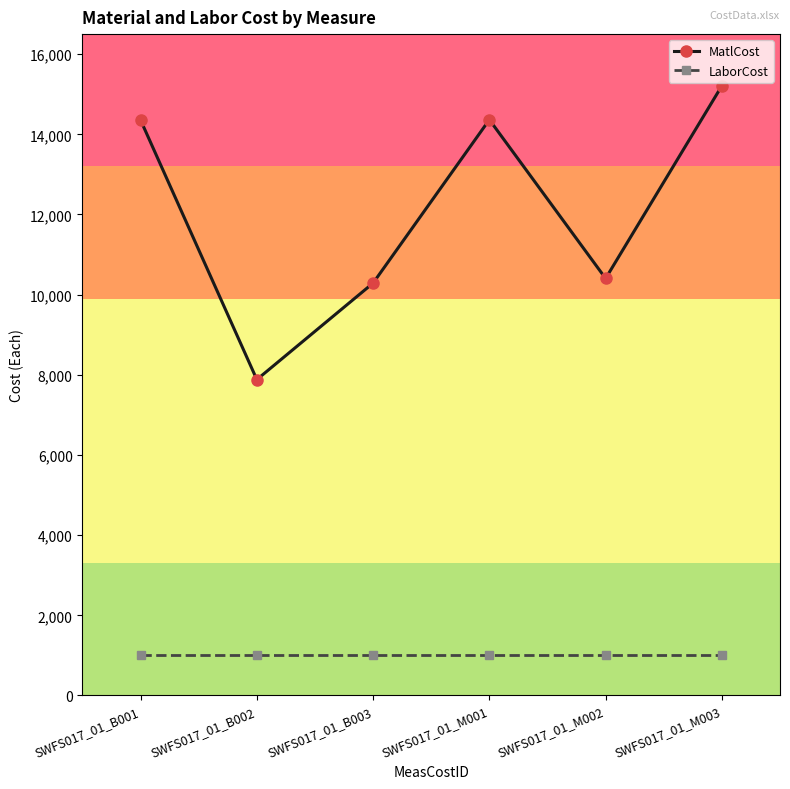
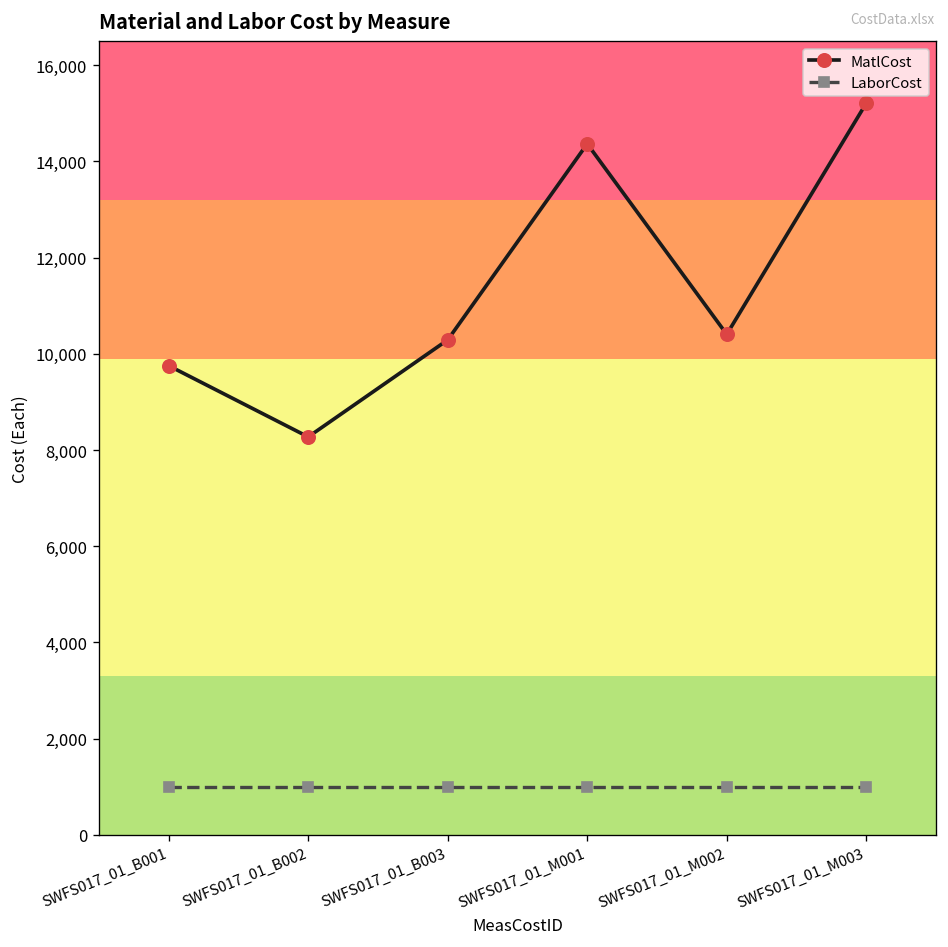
MatlCost, SWFS017_01_B001: 14,400 -> 9,800
MatlCost, SWFS017_01_B002: 7,900 -> 8,300
